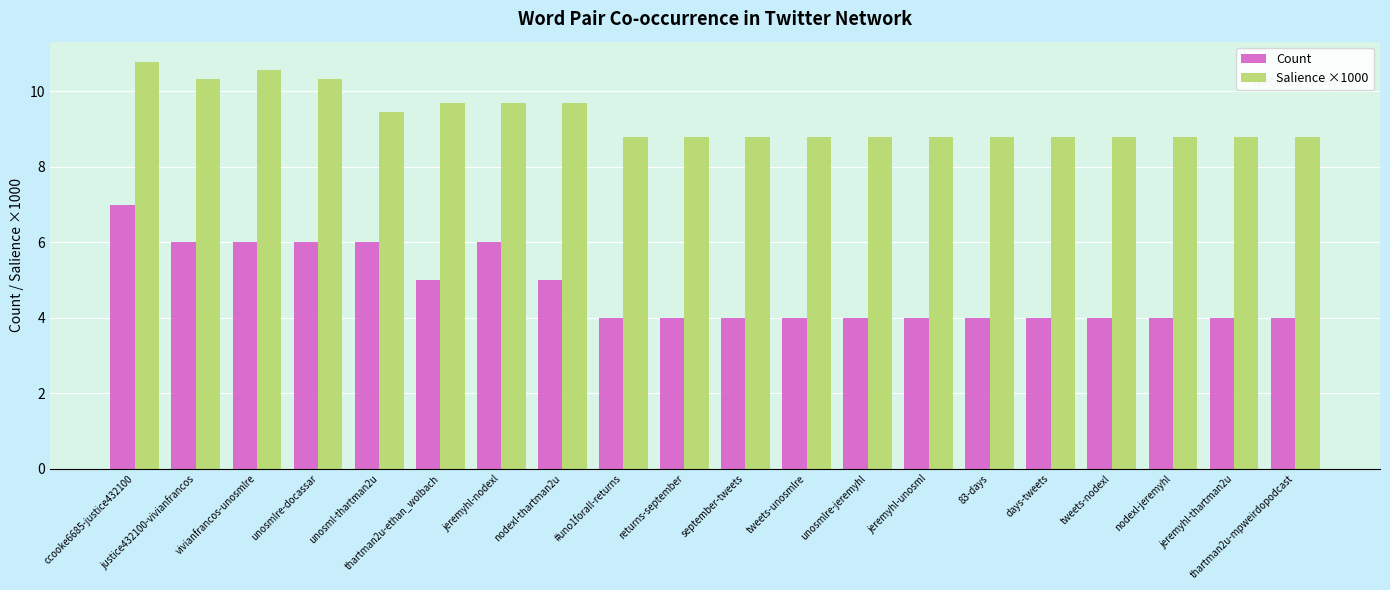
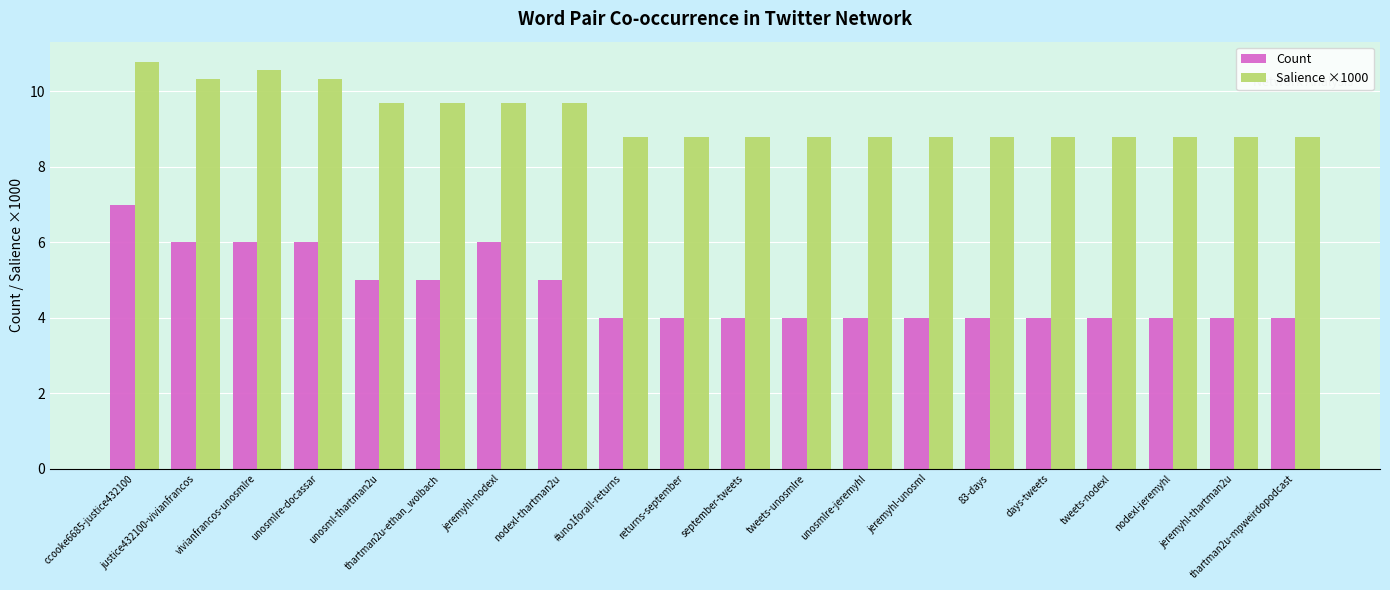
Count, unosml-thartman2u: 6 -> 5
Salience ×1000, unosml-thartman2u: 9.5 -> 9.7
